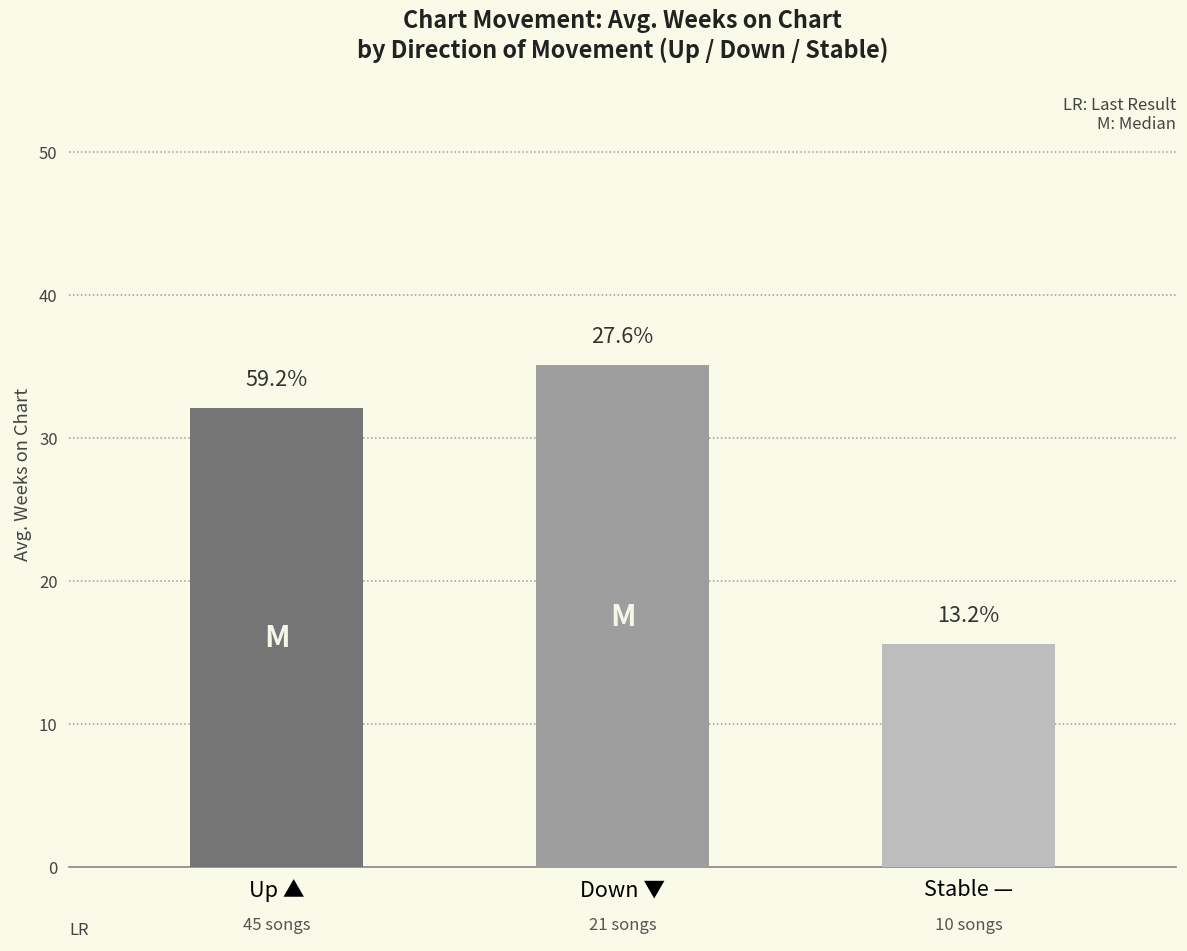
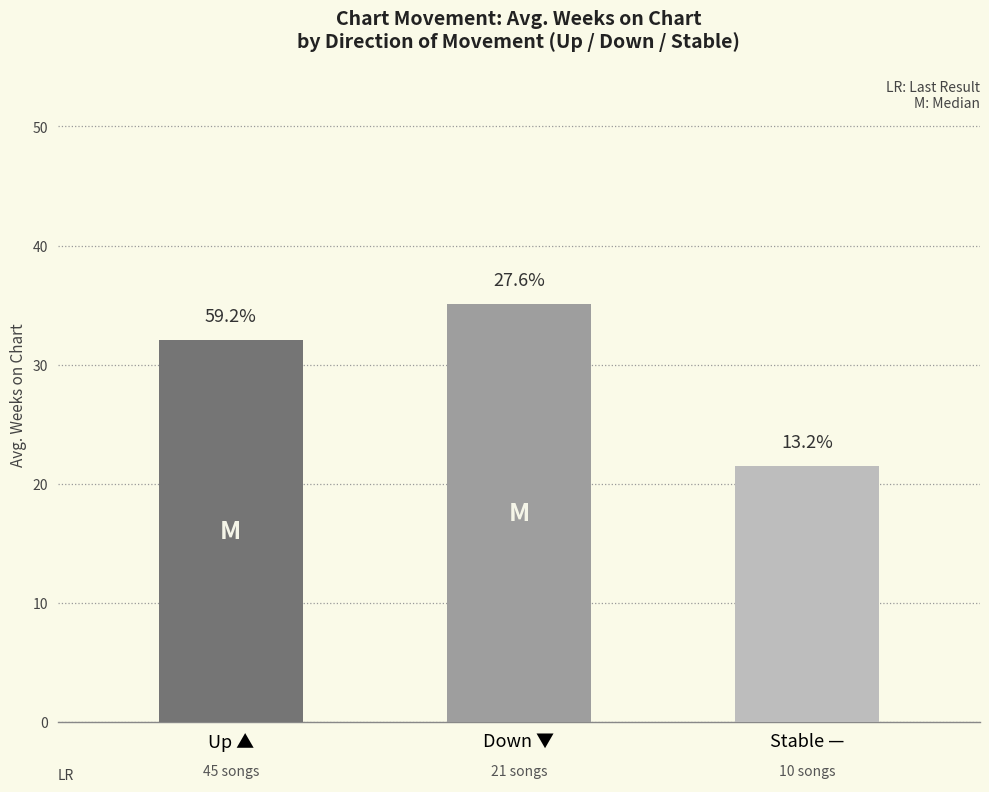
Stable —: 15.6 -> 21.5
